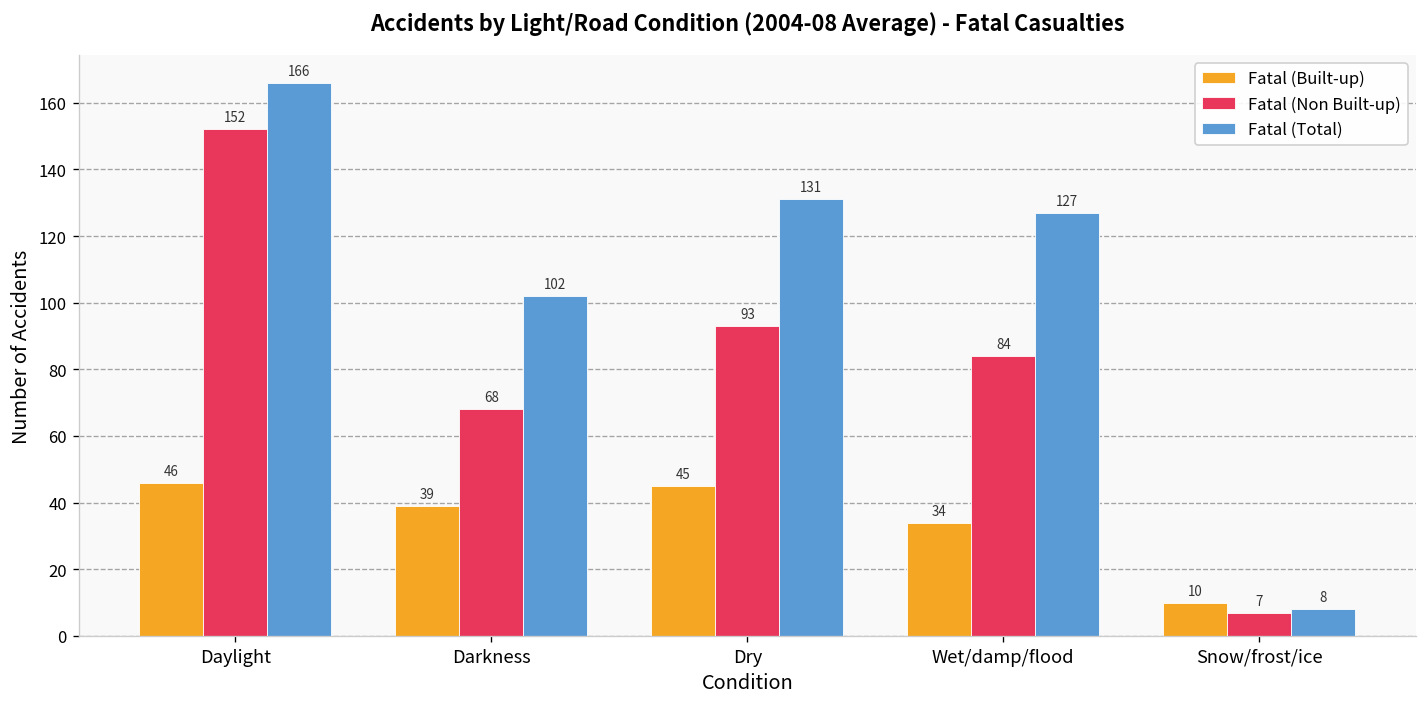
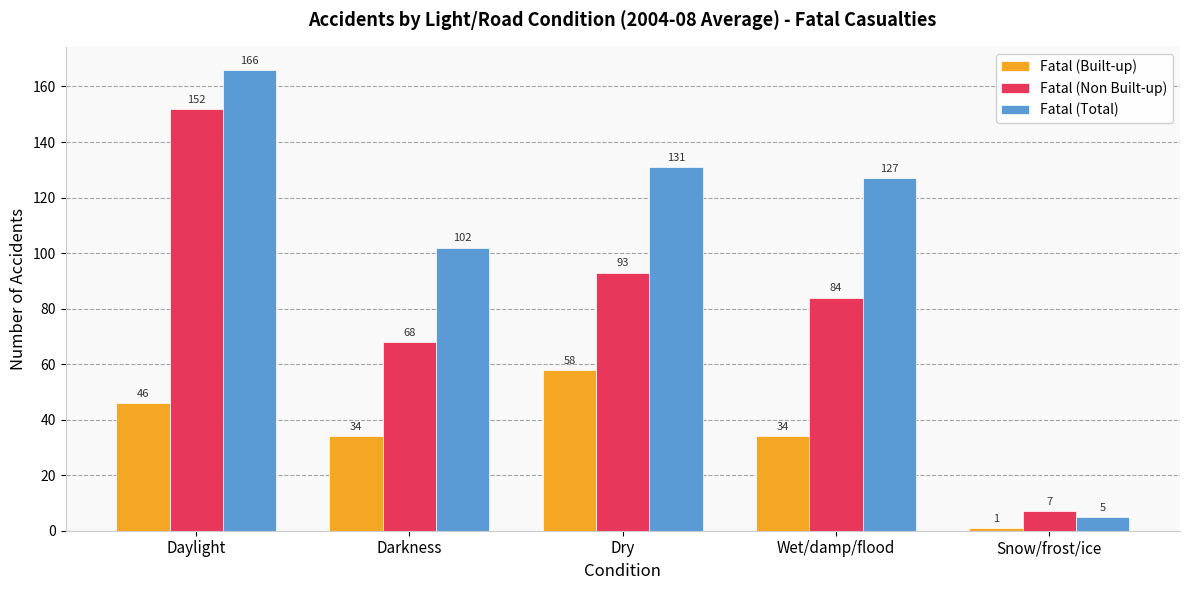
Fatal (Built-up), Darkness: 39 -> 34
Fatal (Built-up), Dry: 45 -> 58
Fatal (Built-up), Snow/frost/ice: 10 -> 1
Fatal (Total), Snow/frost/ice: 8 -> 5
